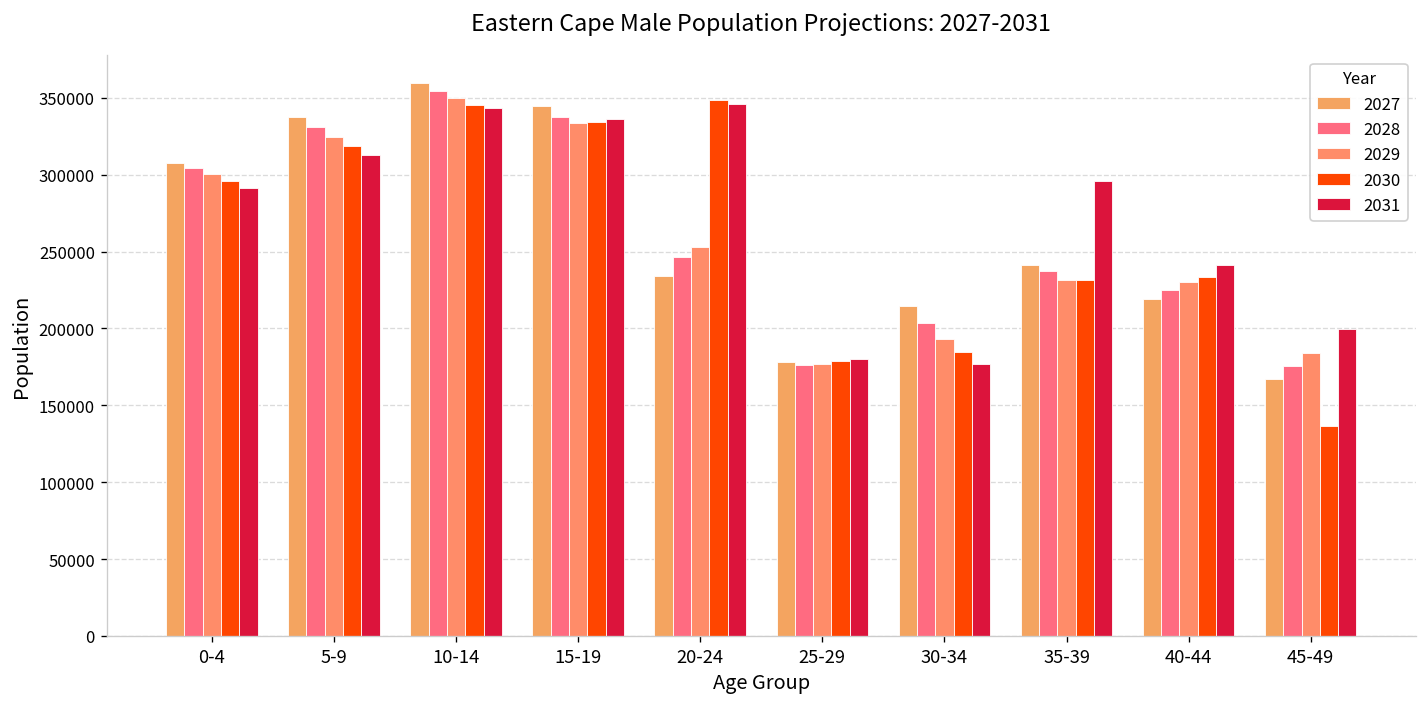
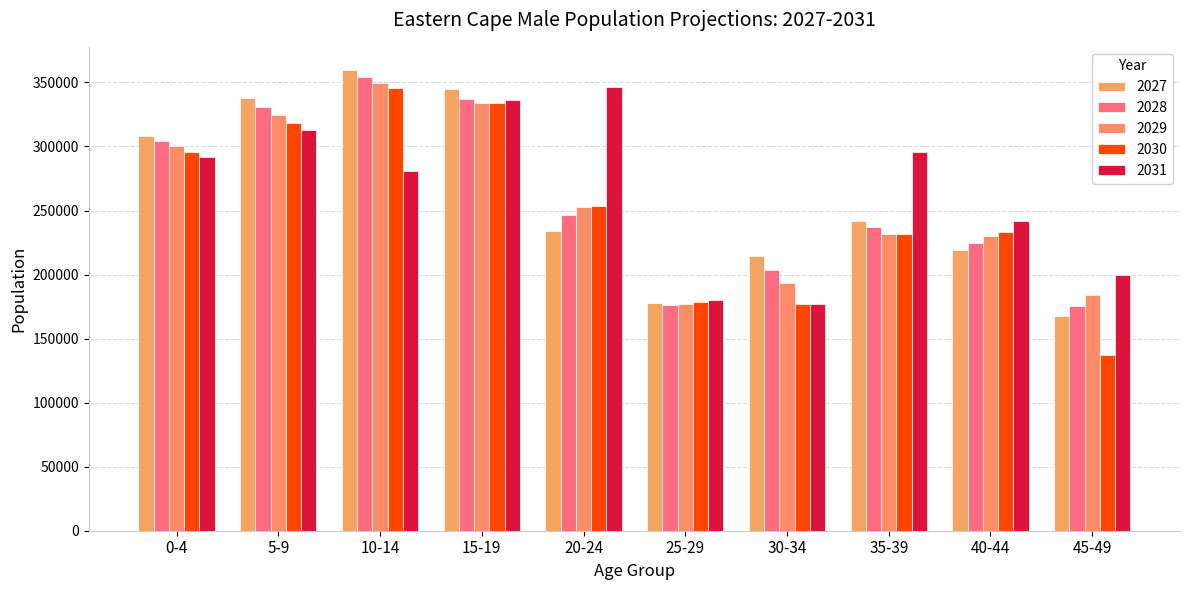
2031, 10-14: 343000 -> 281000
2030, 20-24: 349000 -> 253000
2030, 30-34: 185000 -> 177000
